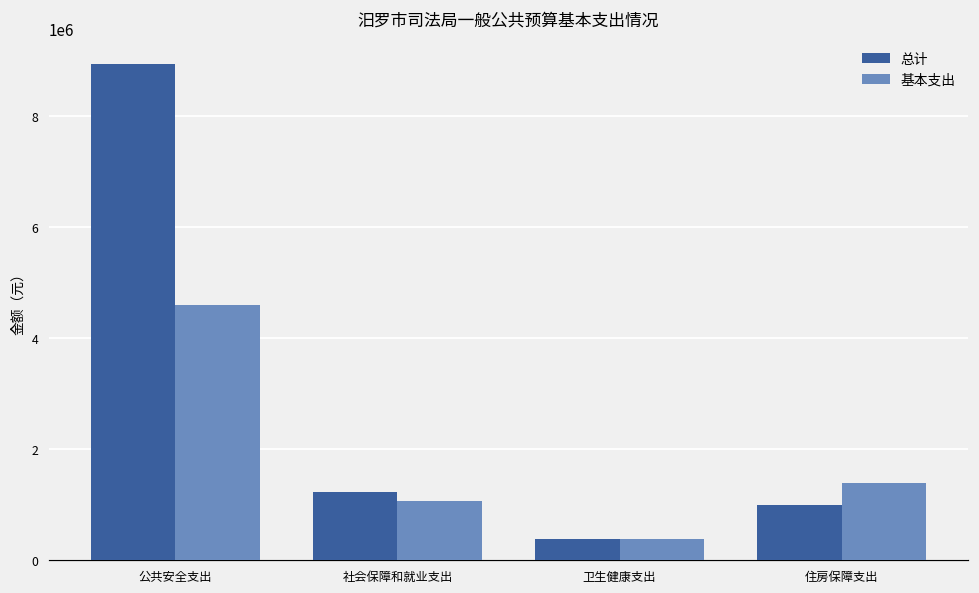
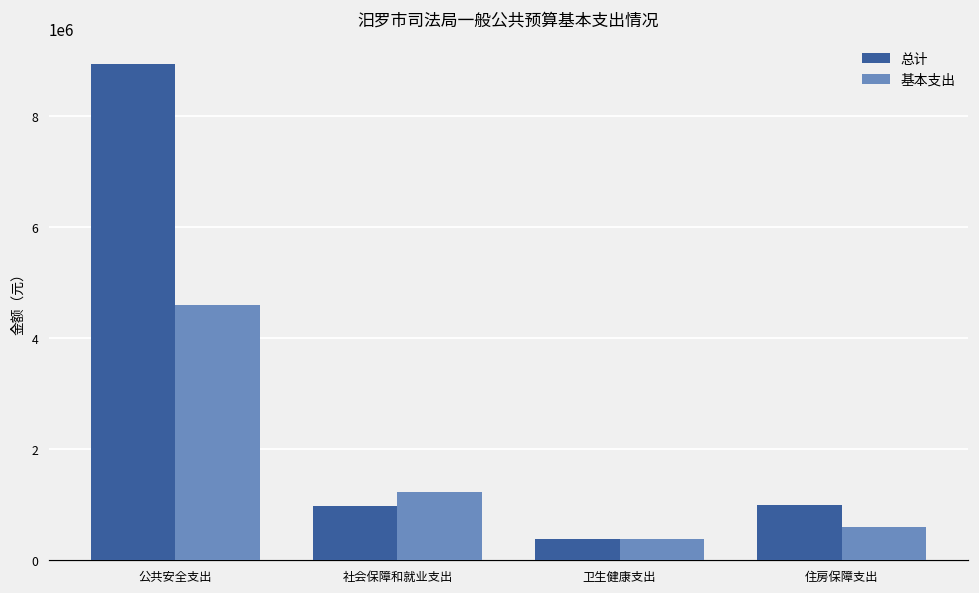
总计, 社会保障和就业支出: 1200000 -> 1000000
基本支出, 社会保障和就业支出: 1100000 -> 1200000
基本支出, 住房保障支出: 1400000 -> 600000
